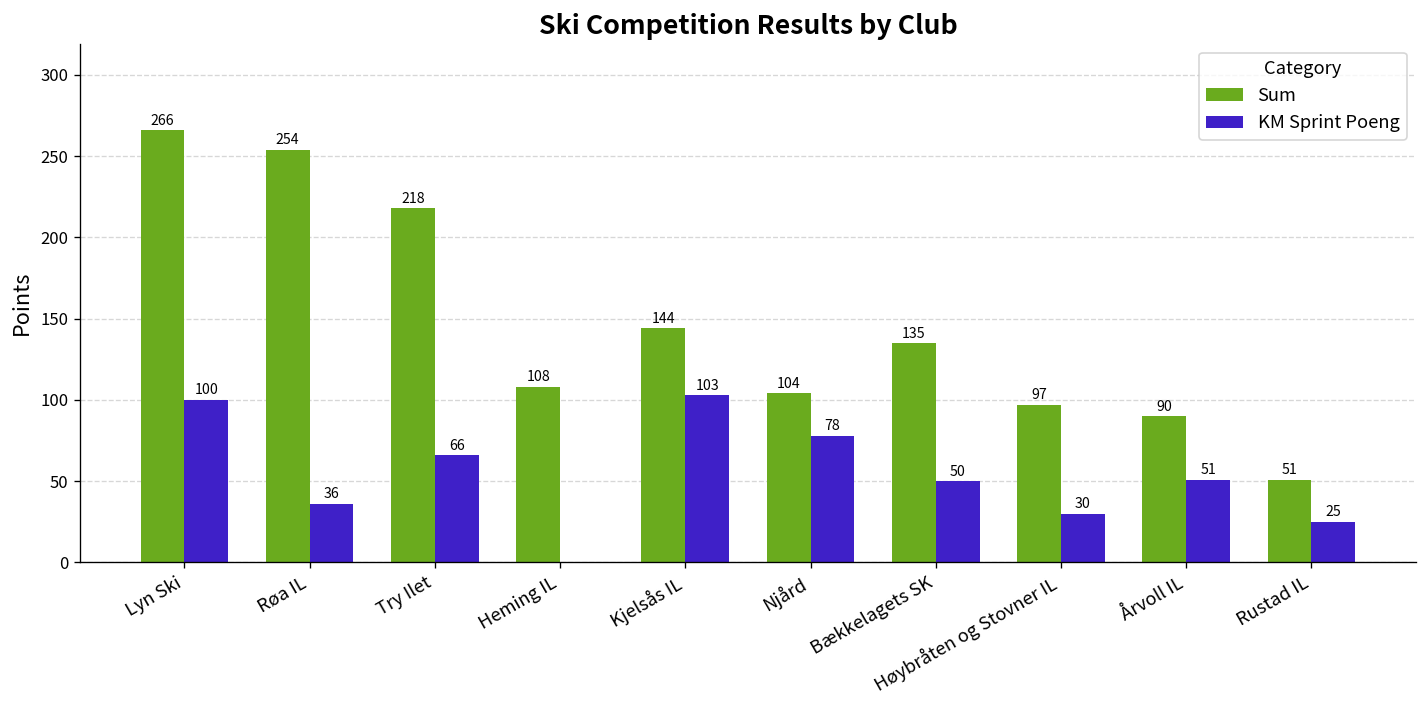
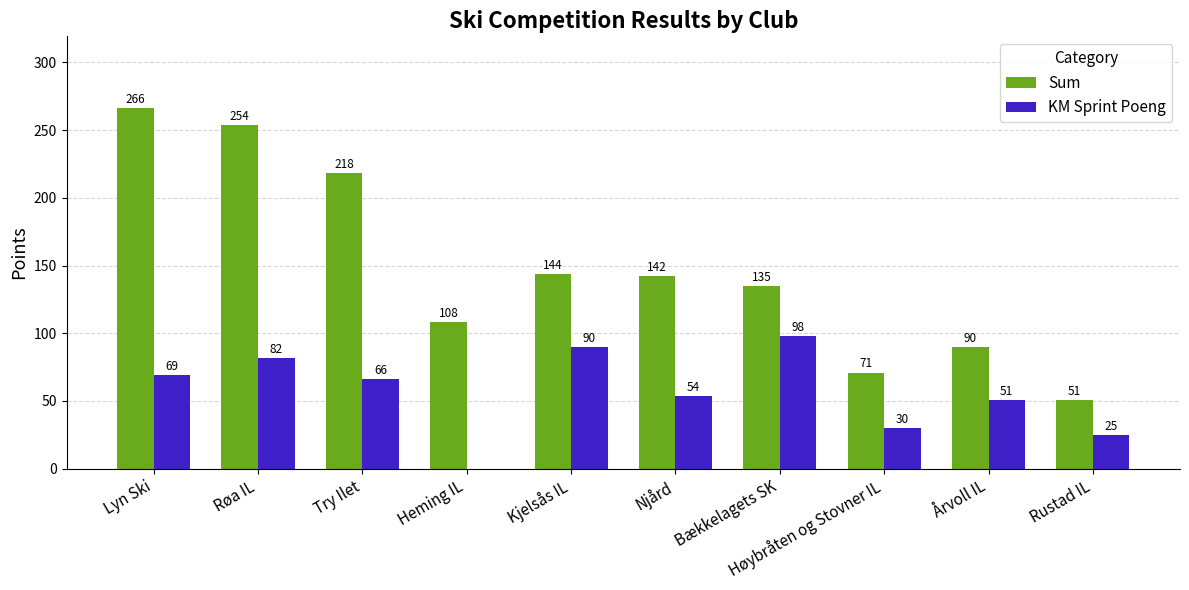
KM Sprint Poeng, Lyn Ski: 100 -> 69
KM Sprint Poeng, Røa IL: 36 -> 82
KM Sprint Poeng, Kjelsås IL: 103 -> 90
Sum, Njård: 104 -> 142
KM Sprint Poeng, Njård: 78 -> 54
KM Sprint Poeng, Bækkelagets SK: 50 -> 98
Sum, Høybråten og Stovner IL: 97 -> 71
